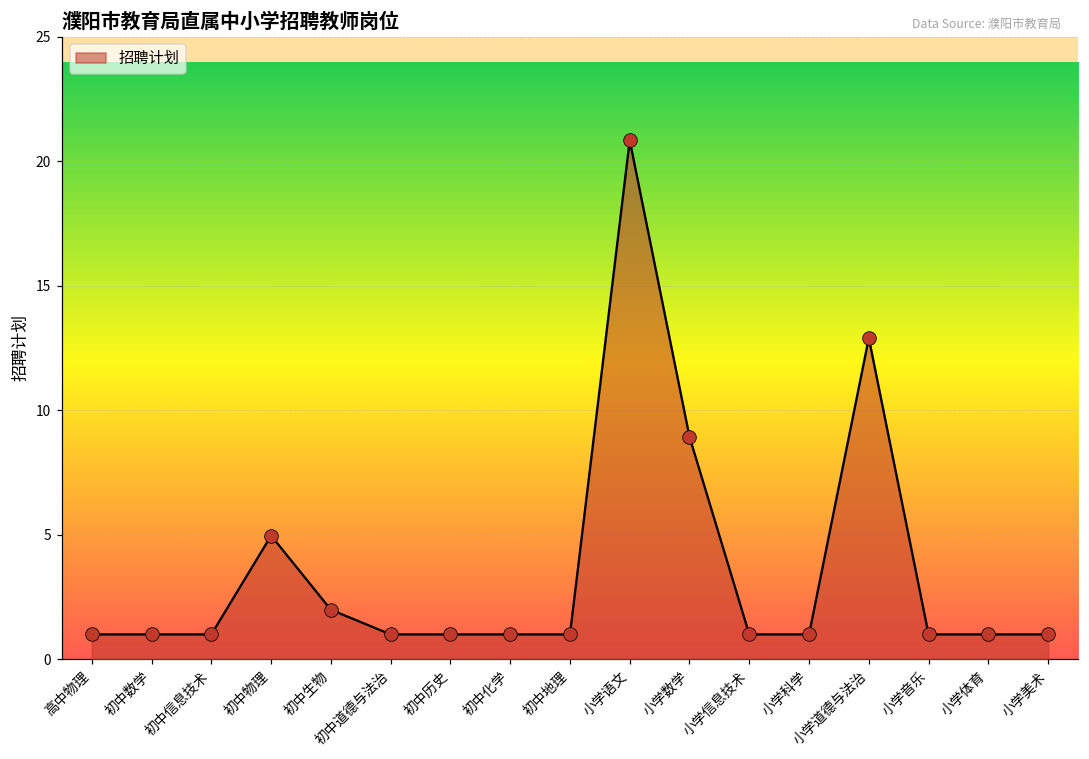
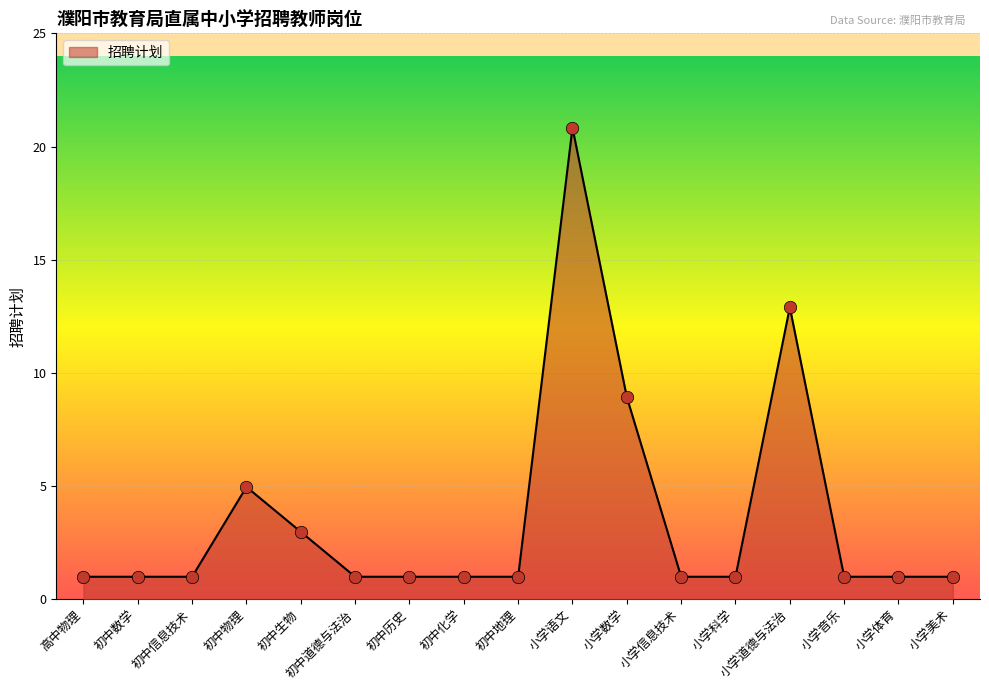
初中生物: 2 -> 3
